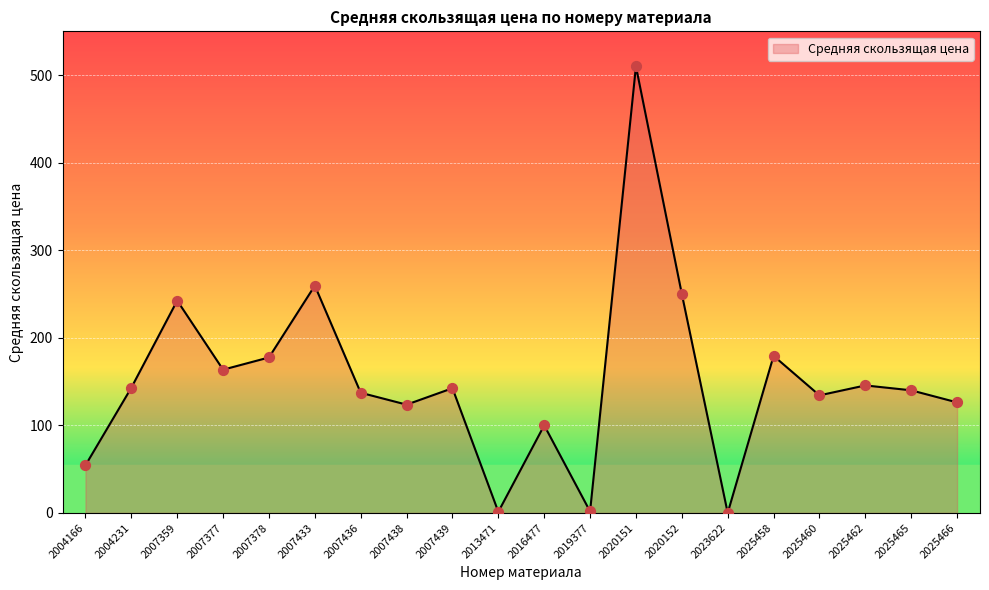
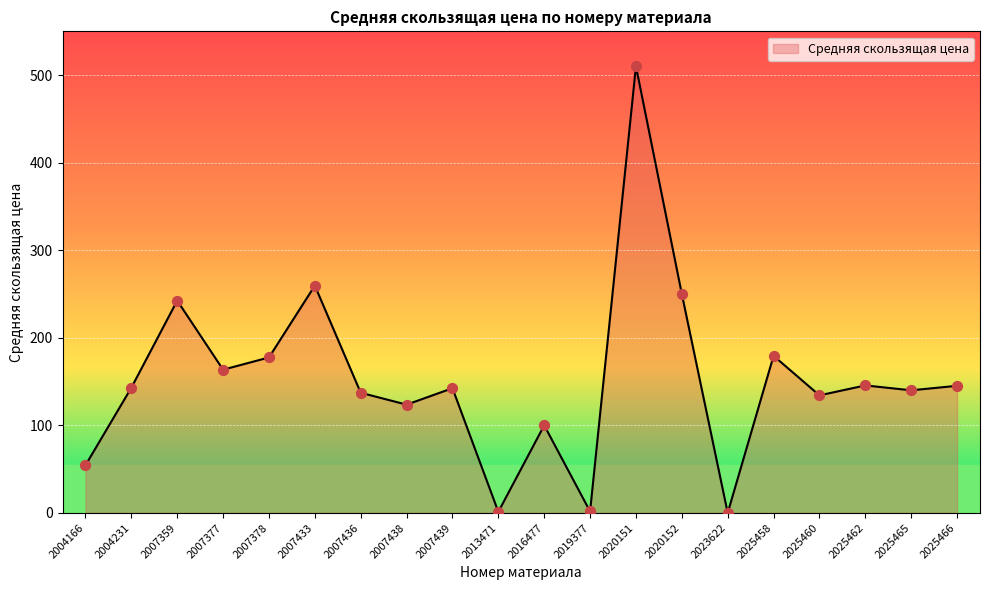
2025466: 130 -> 150
